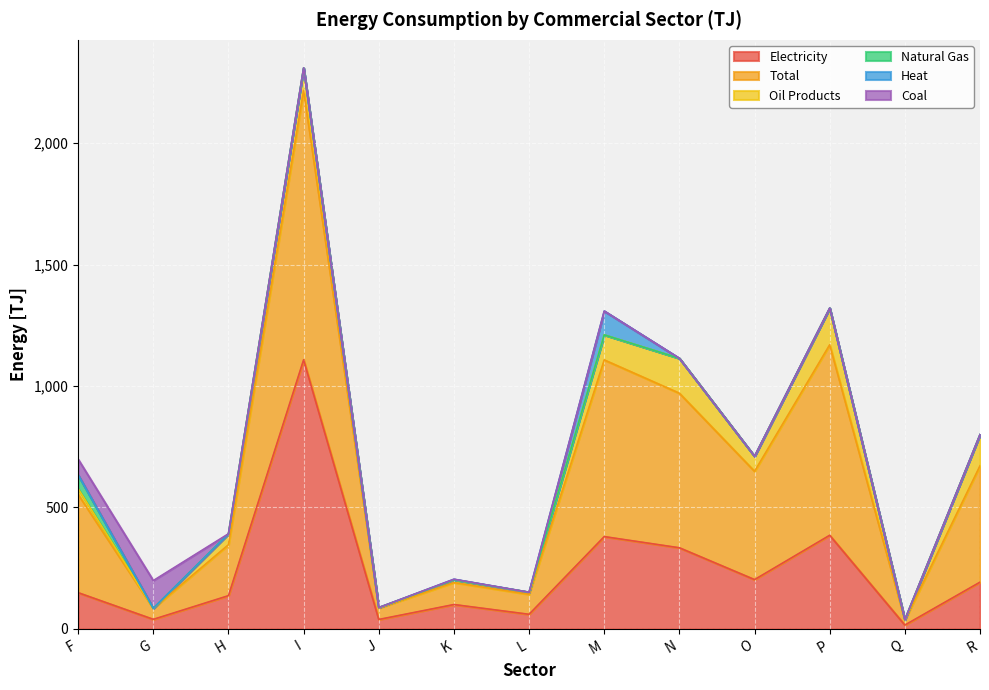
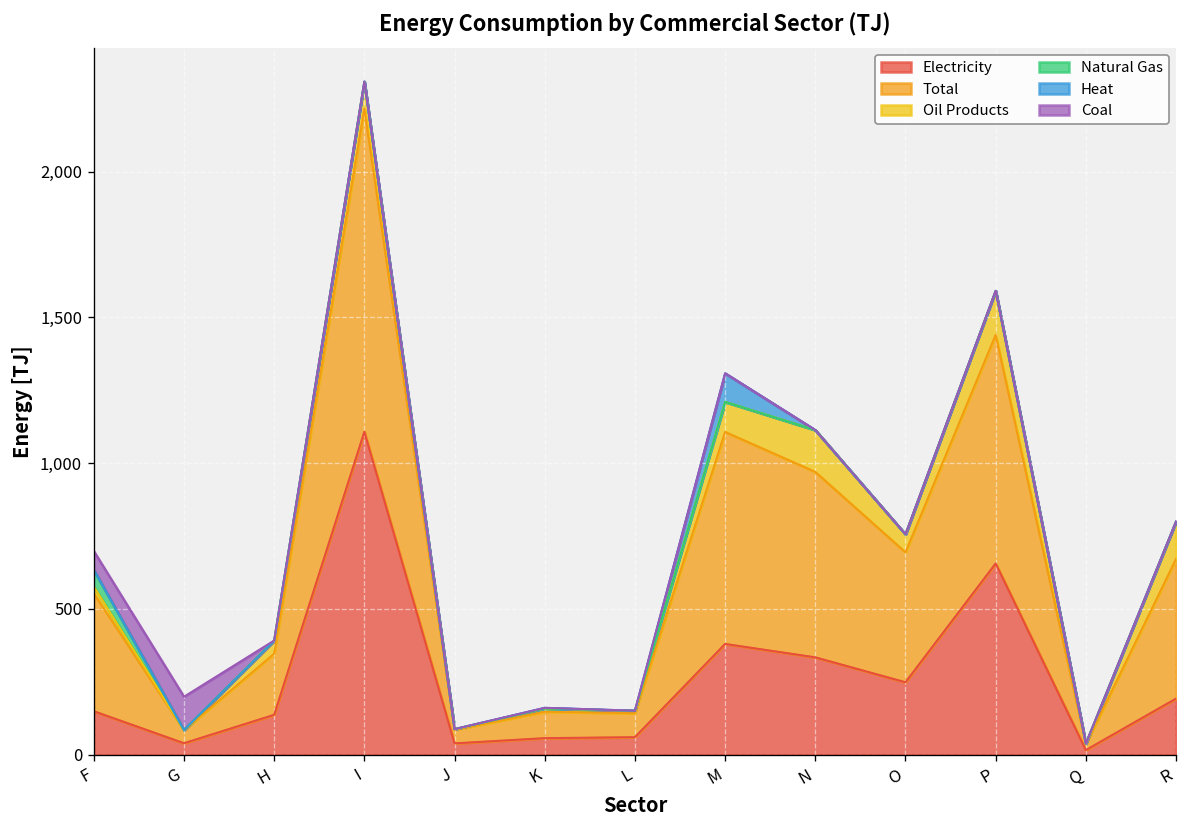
Electricity, K: 100 -> 60
Electricity, O: 200 -> 250
Electricity, P: 390 -> 660
